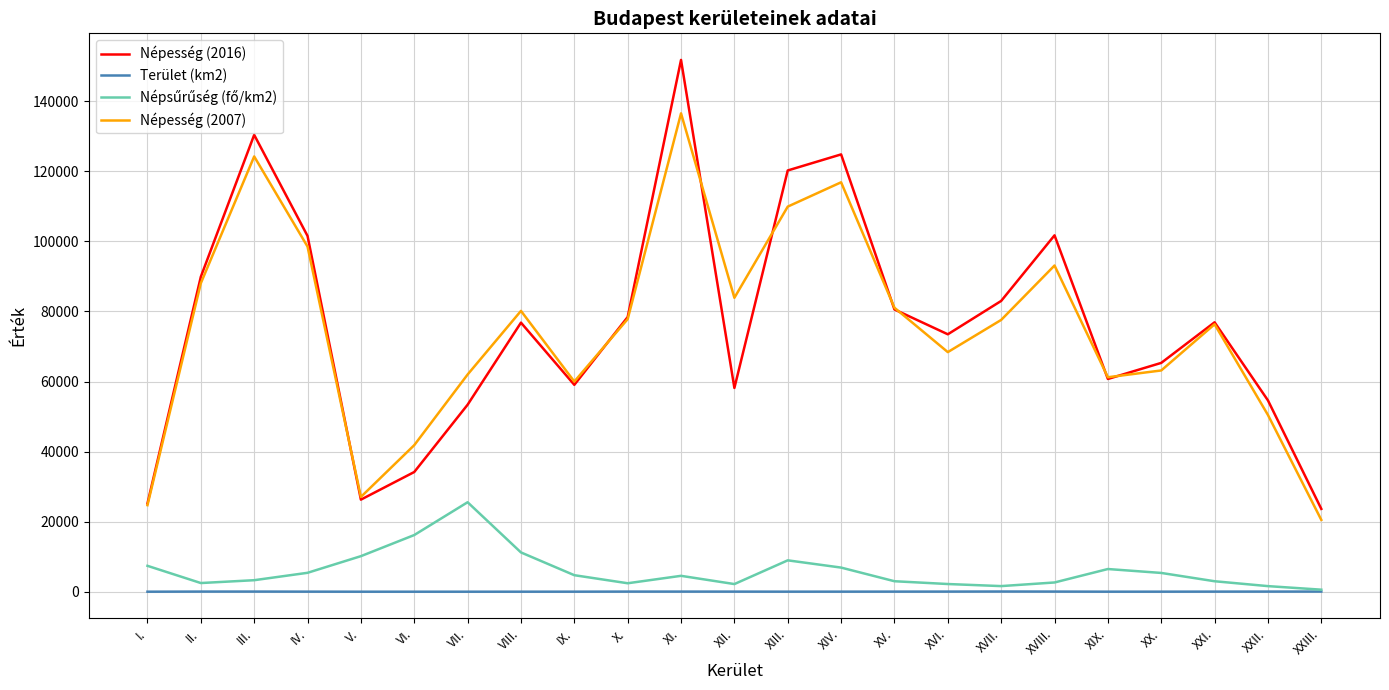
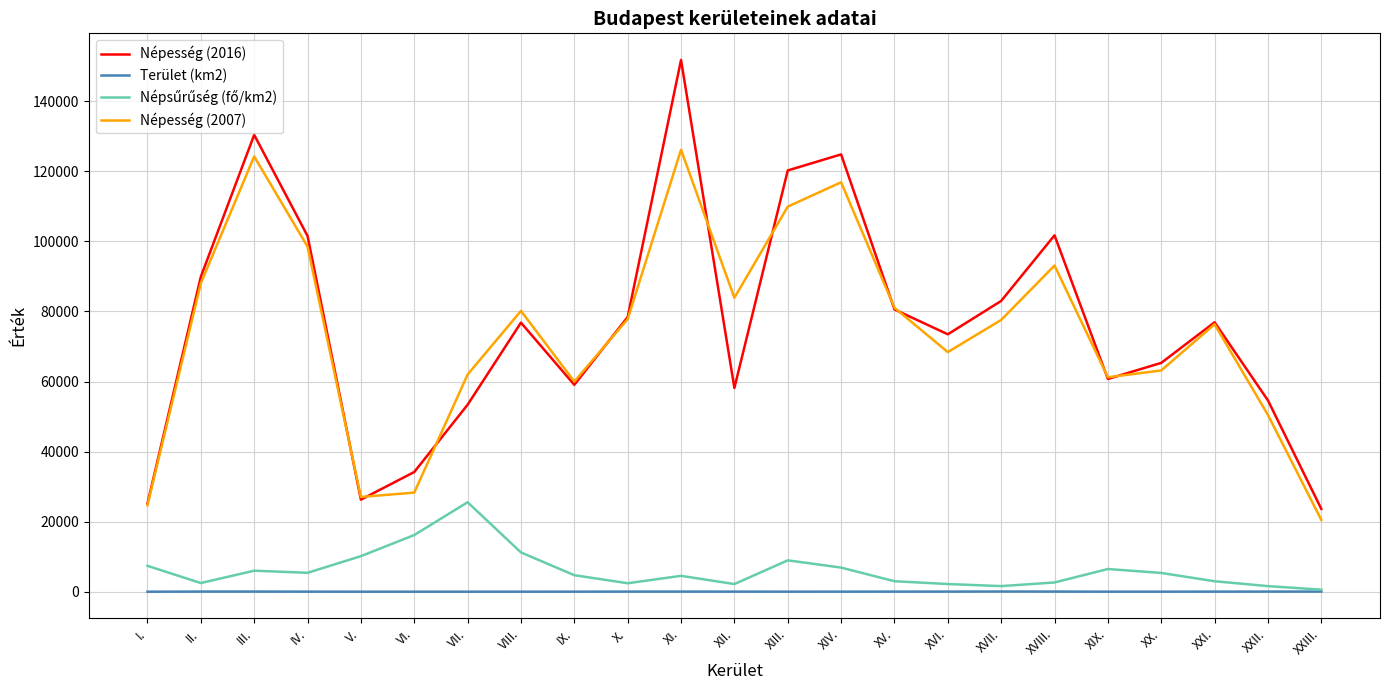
Népsűrűség (fő/km2), III.: 3000 -> 6000
Népesség (2007), VI.: 42000 -> 28000
Népesség (2007), XI.: 137000 -> 126000
